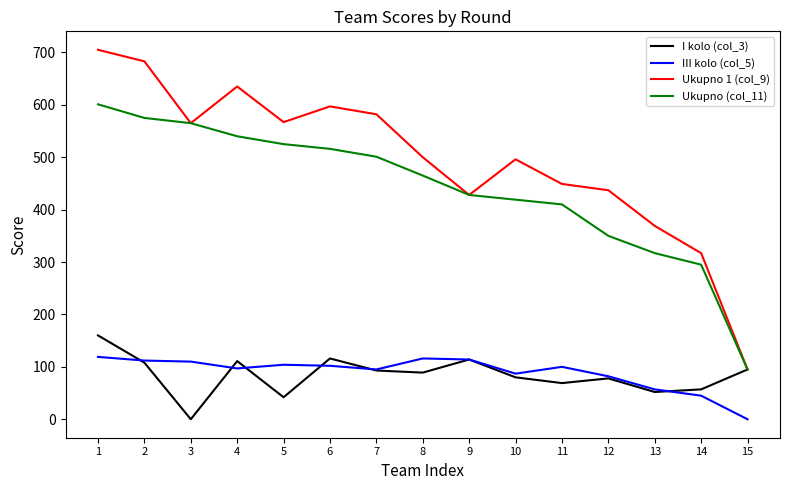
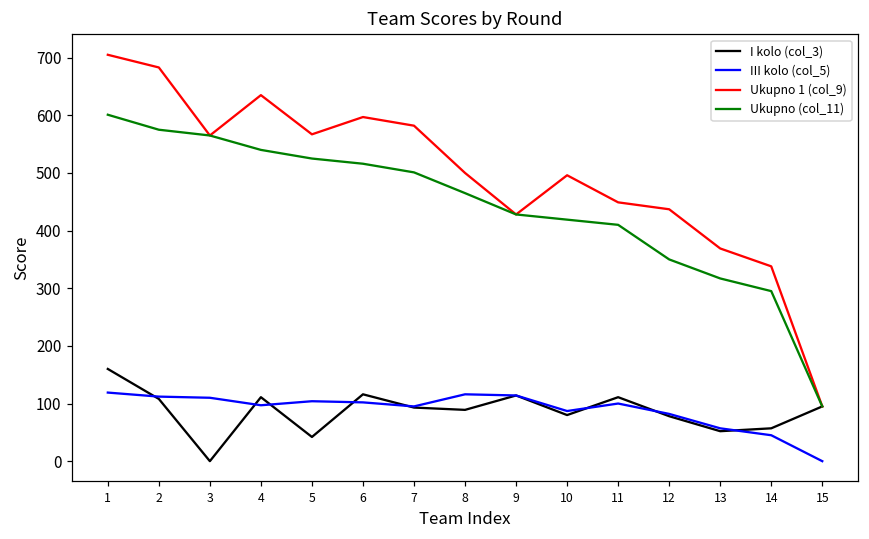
I kolo (col_3), 11: 70 -> 110
Ukupno 1 (col_9), 14: 320 -> 340
